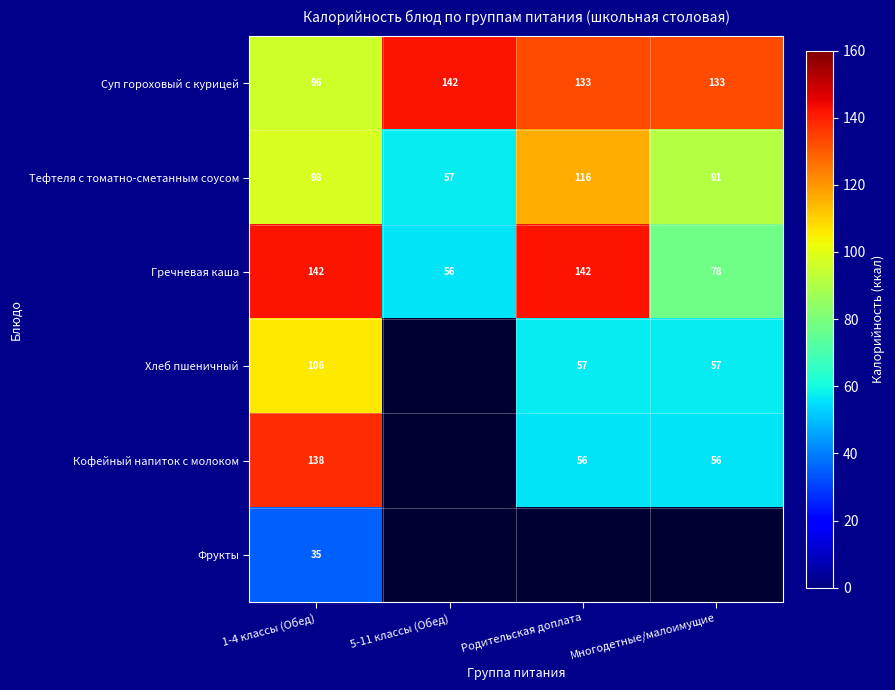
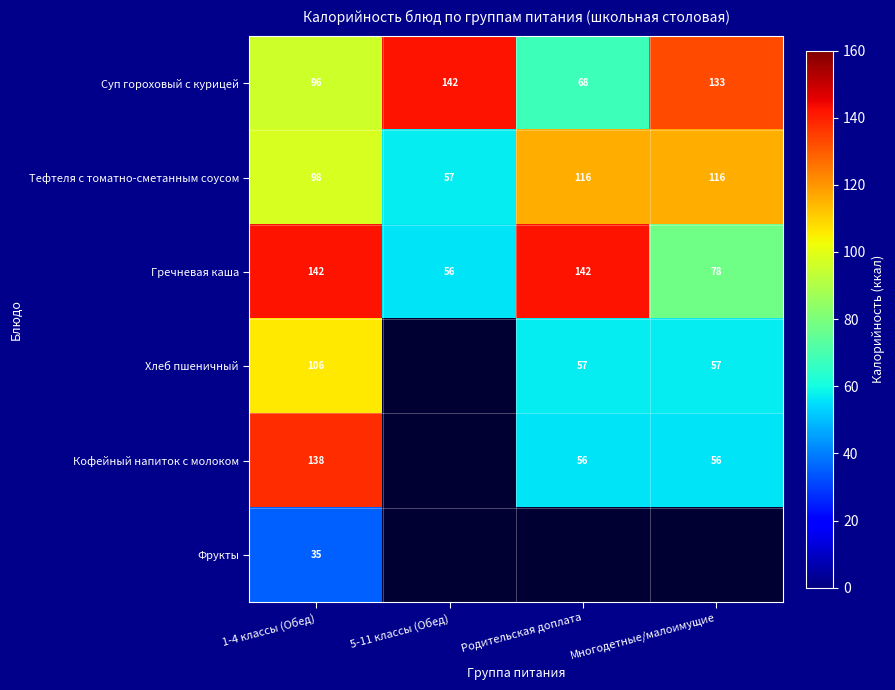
Суп гороховый с курицей, Родительская доплата: 133 -> 68
Тефтеля с томатно-сметанным соусом, Многодетные/малоимущие: 91 -> 116
